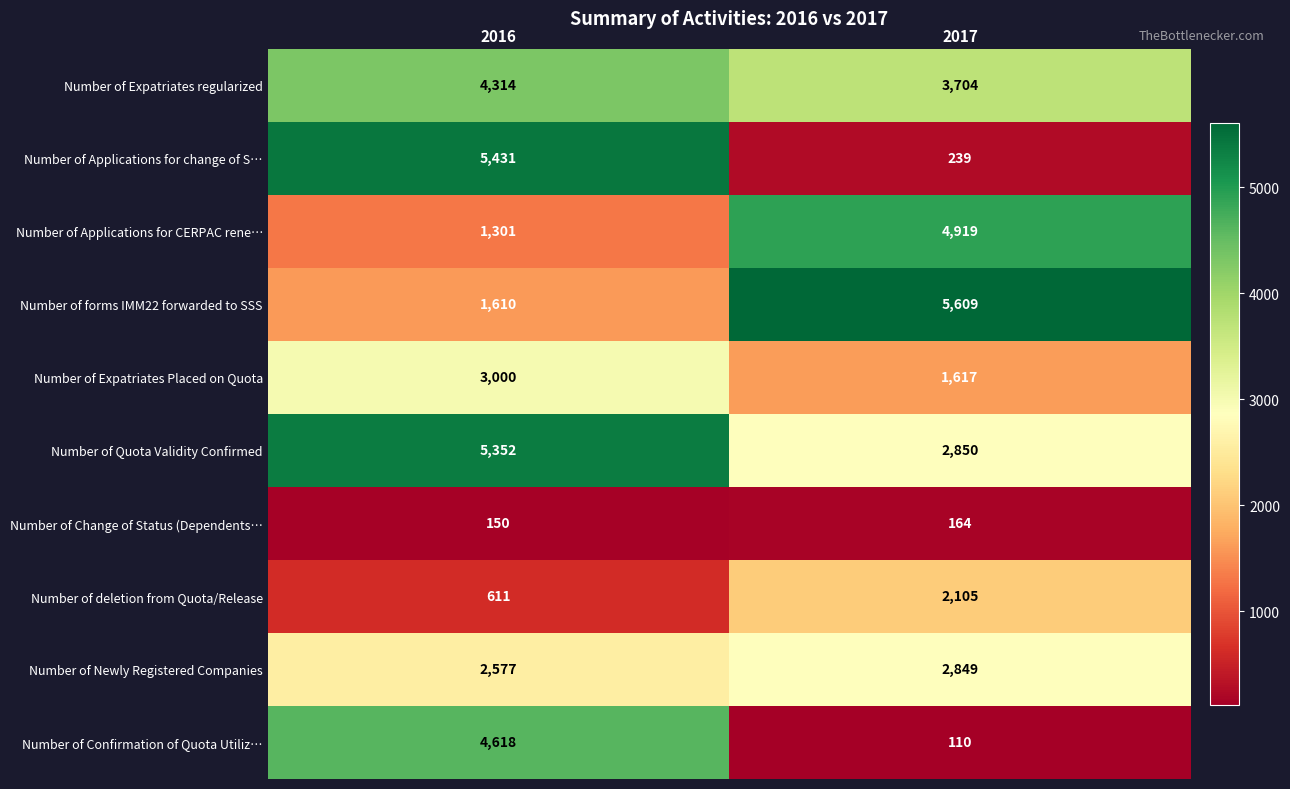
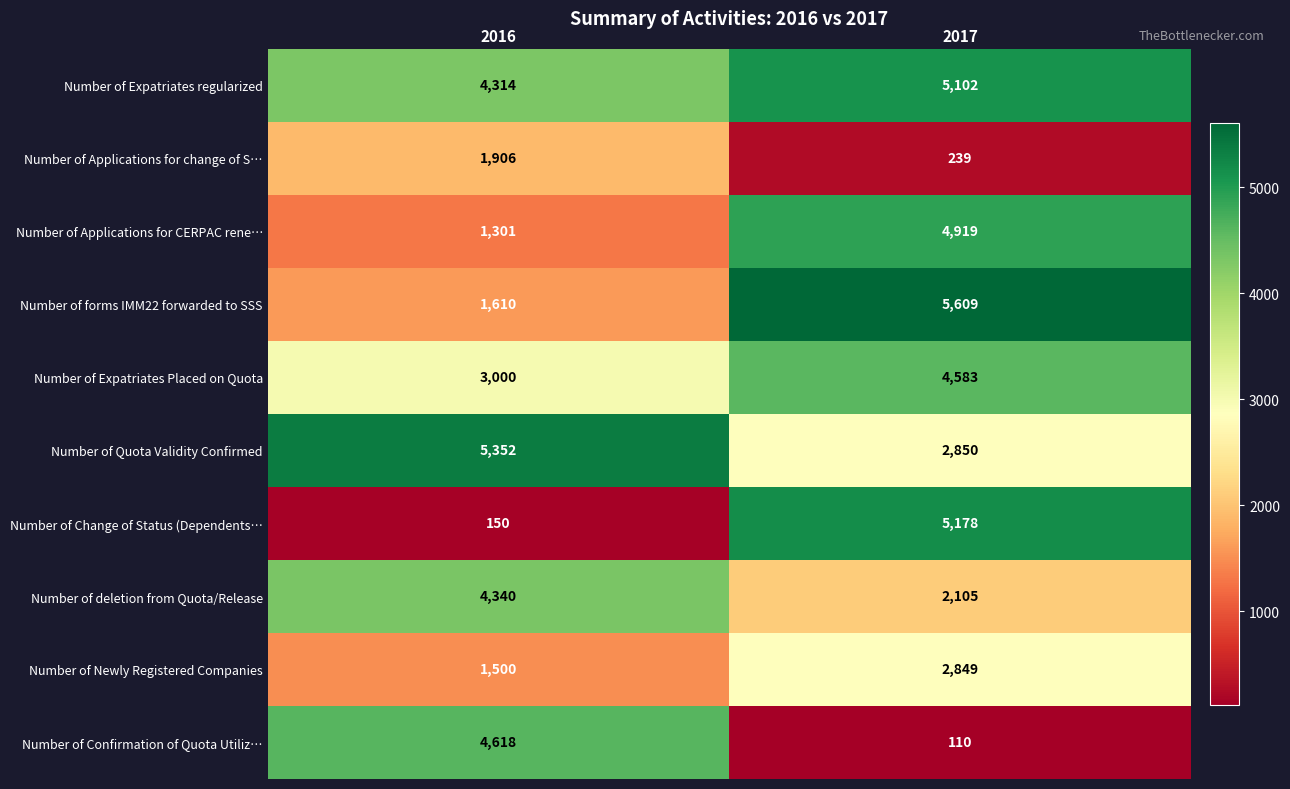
Number of Expatriates regularized, 2017: 3,704 -> 5,102
Number of Applications for change of S…, 2016: 5,431 -> 1,906
Number of Expatriates Placed on Quota, 2017: 1,617 -> 4,583
Number of Change of Status (Dependents…, 2017: 164 -> 5,178
Number of deletion from Quota/Release, 2016: 611 -> 4,340
Number of Newly Registered Companies, 2016: 2,577 -> 1,500
